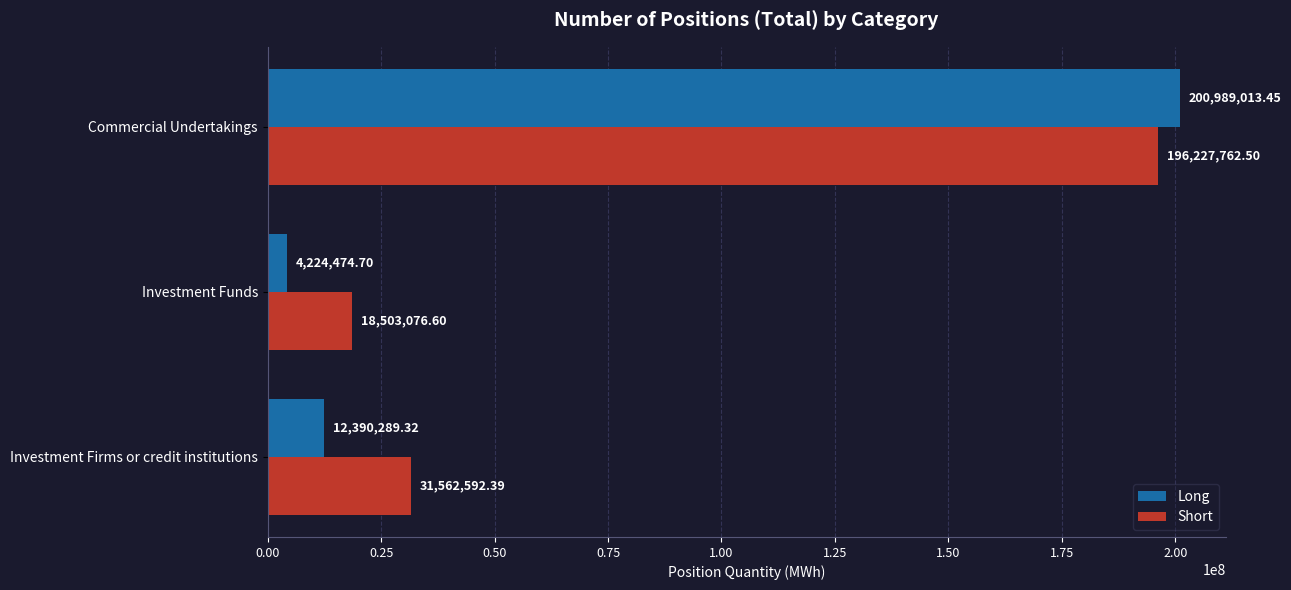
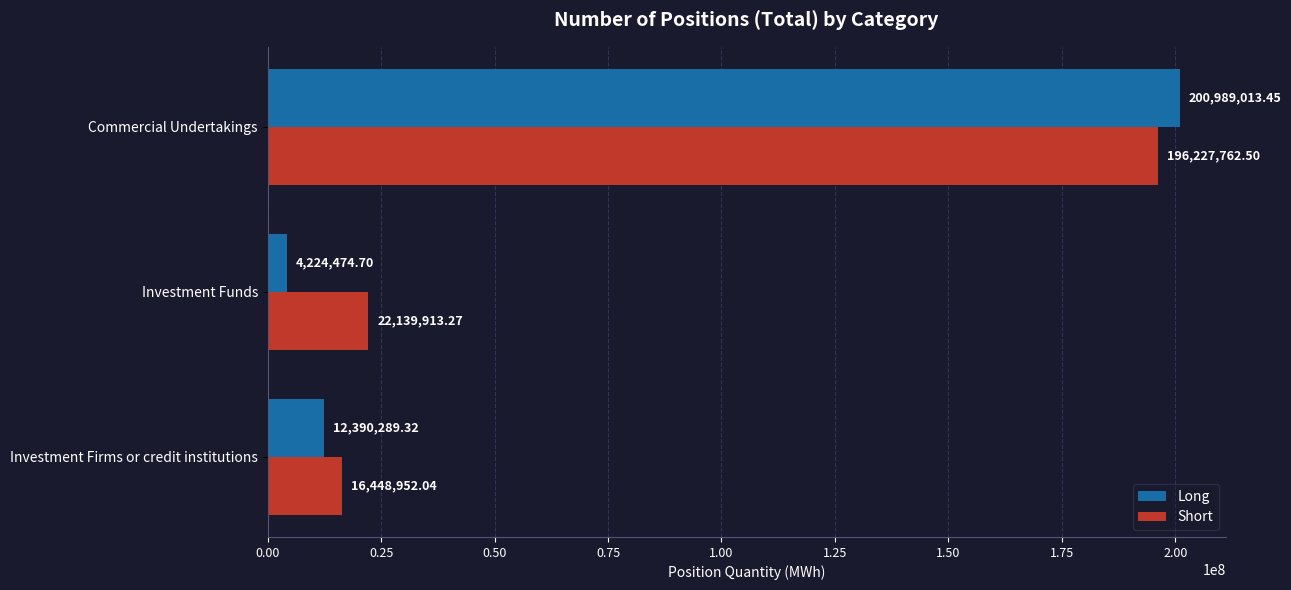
Short, Investment Funds: 18,503,076.60 -> 22,139,913.27
Short, Investment Firms or credit institutions: 31,562,592.39 -> 16,448,952.04
